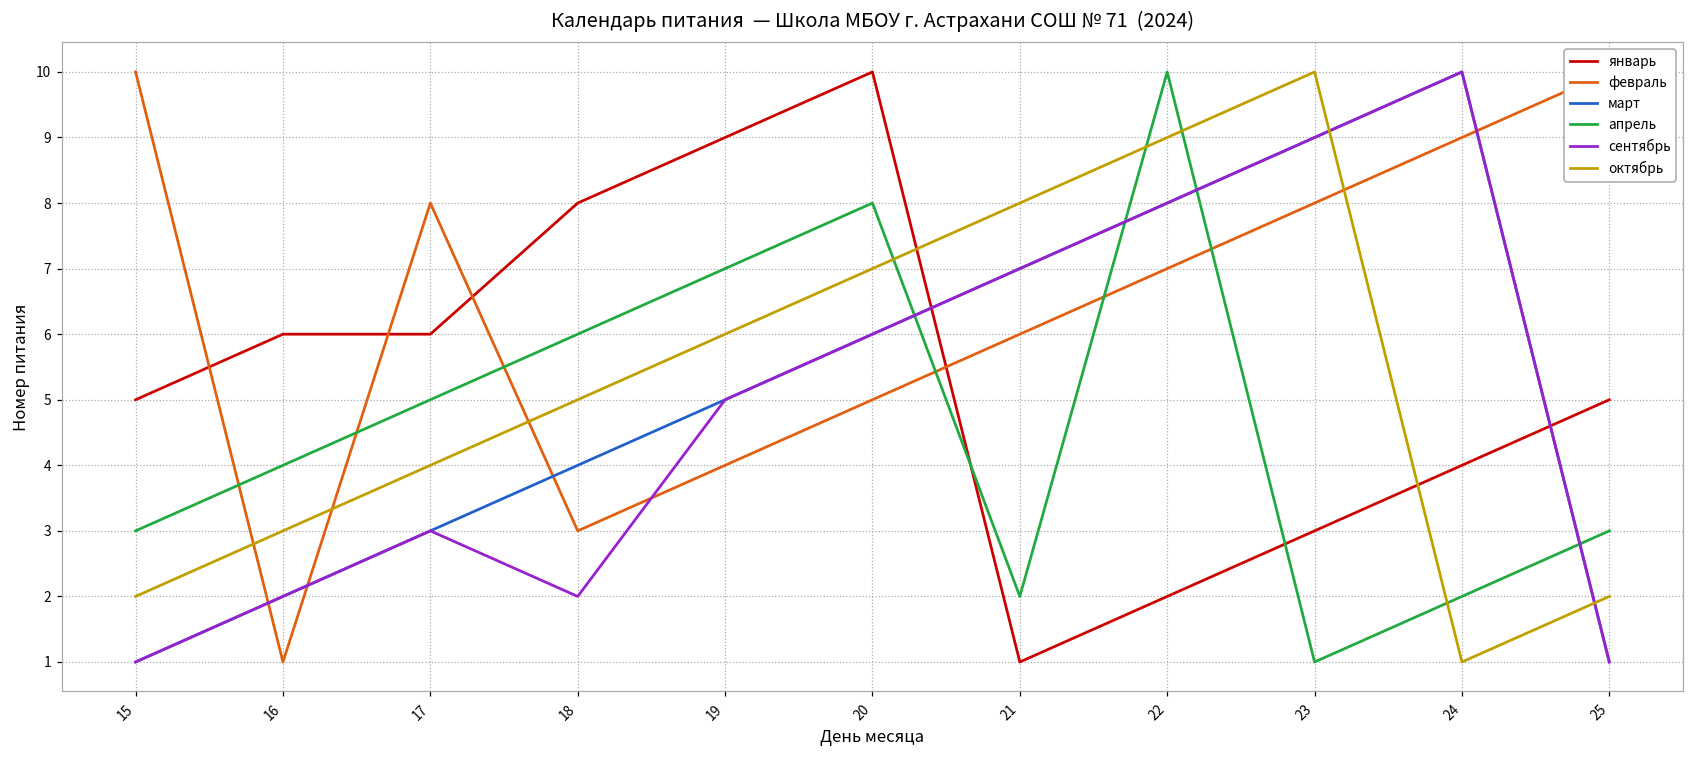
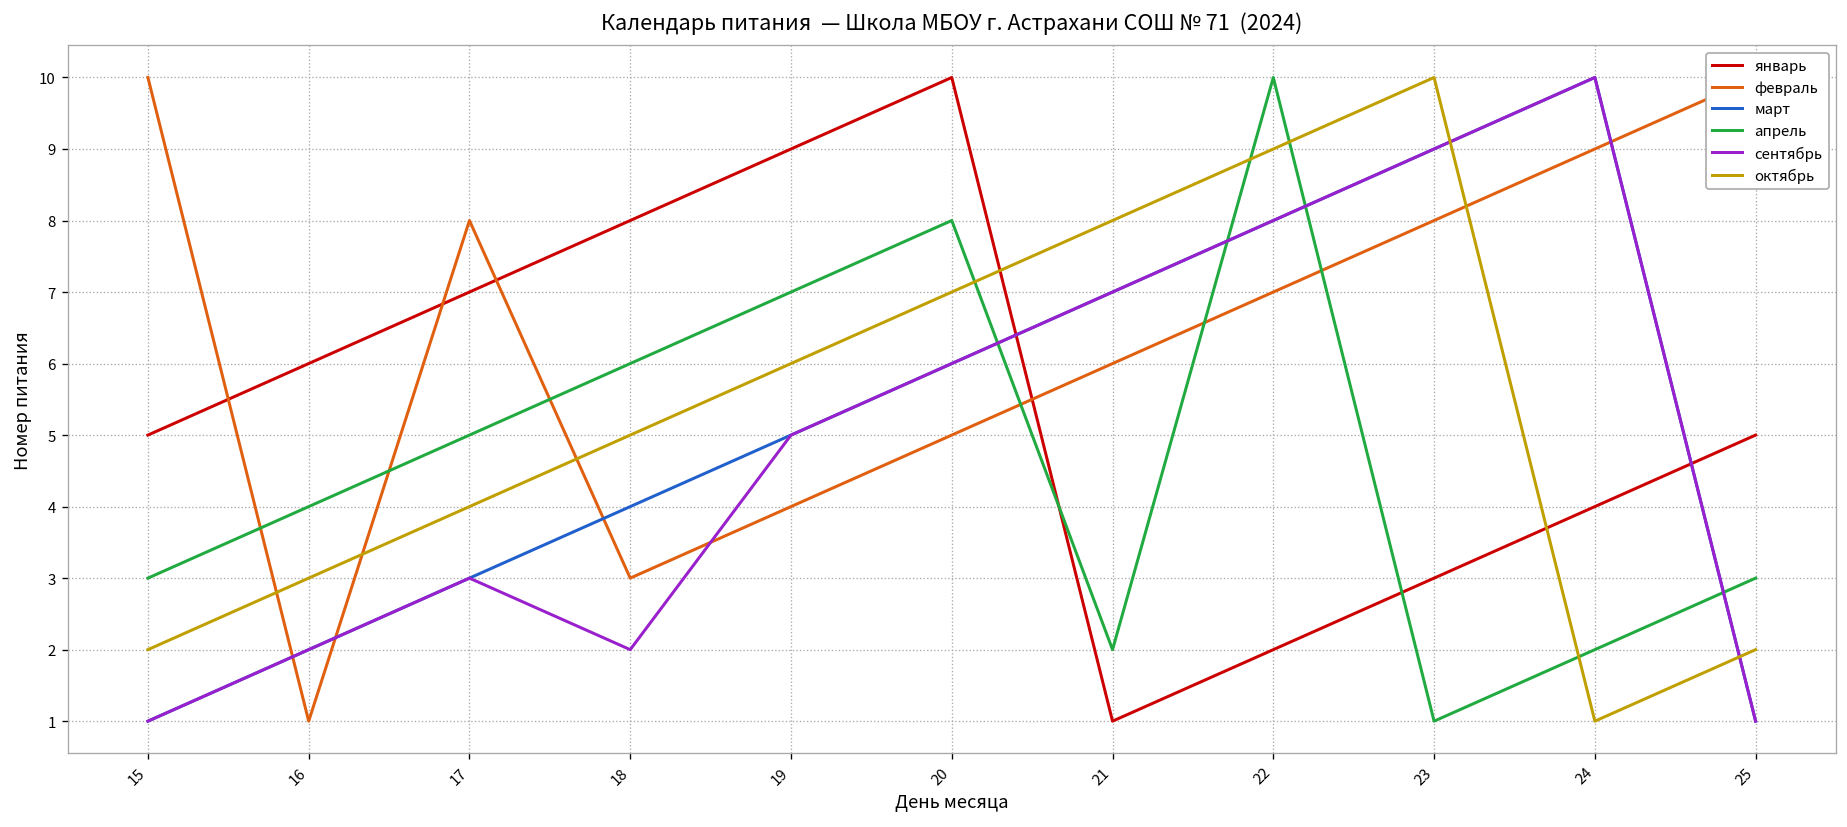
январь, 17: 6 -> 7
